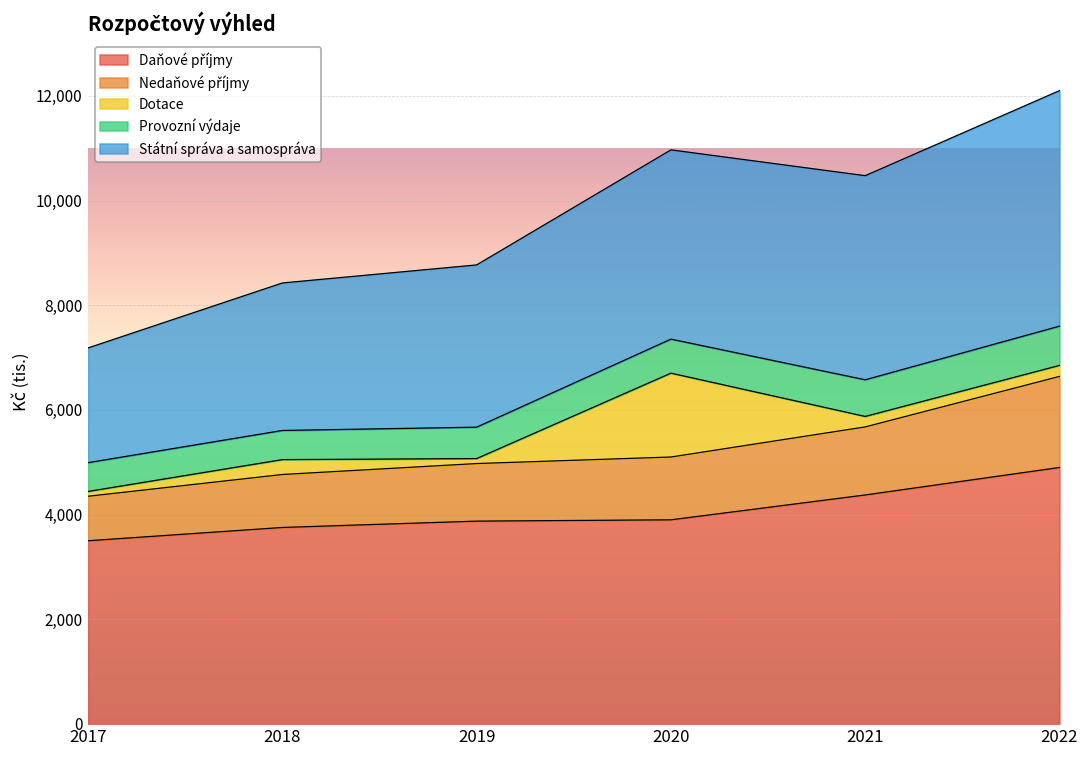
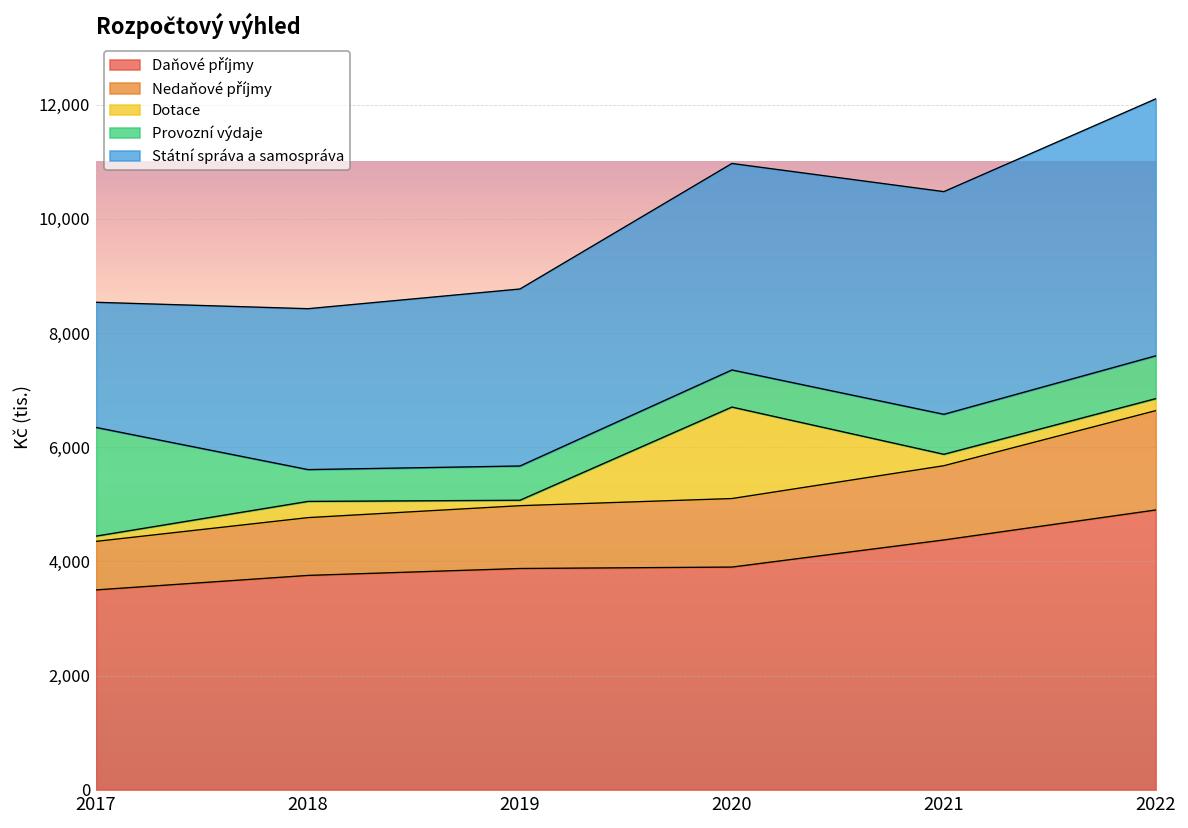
Provozní výdaje, 2017: 600 -> 1,900
